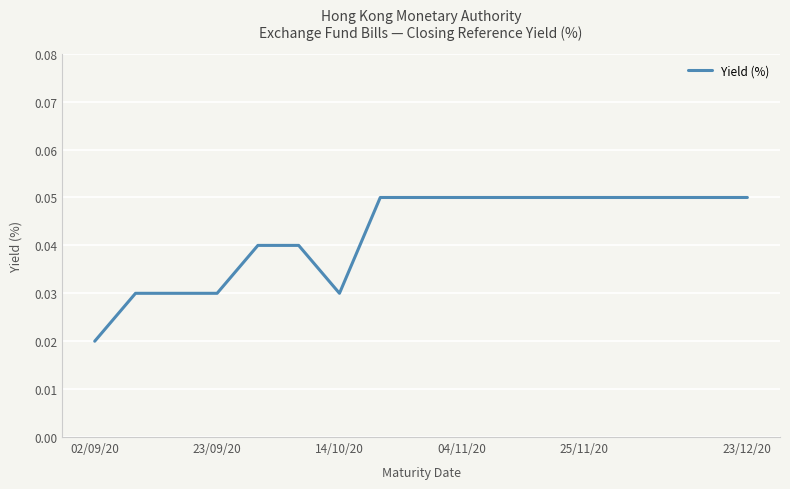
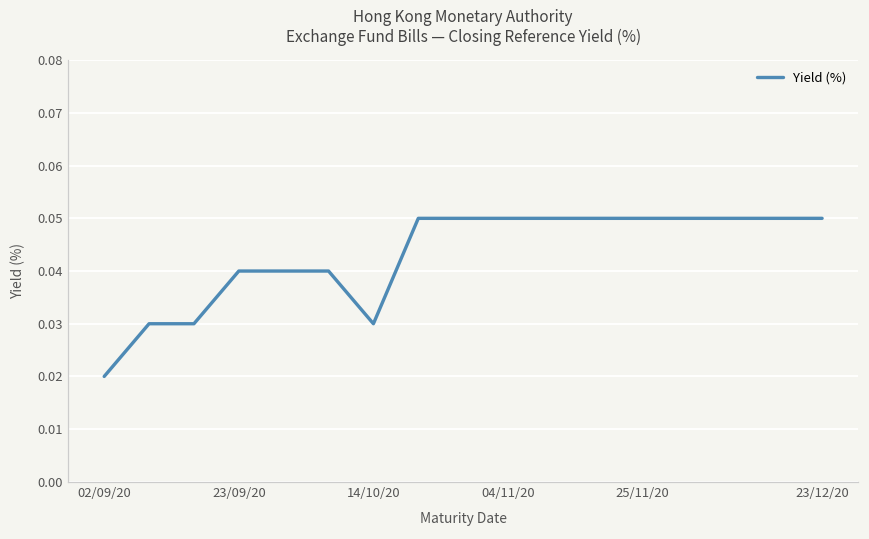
23/09/20: 0.03 -> 0.04
